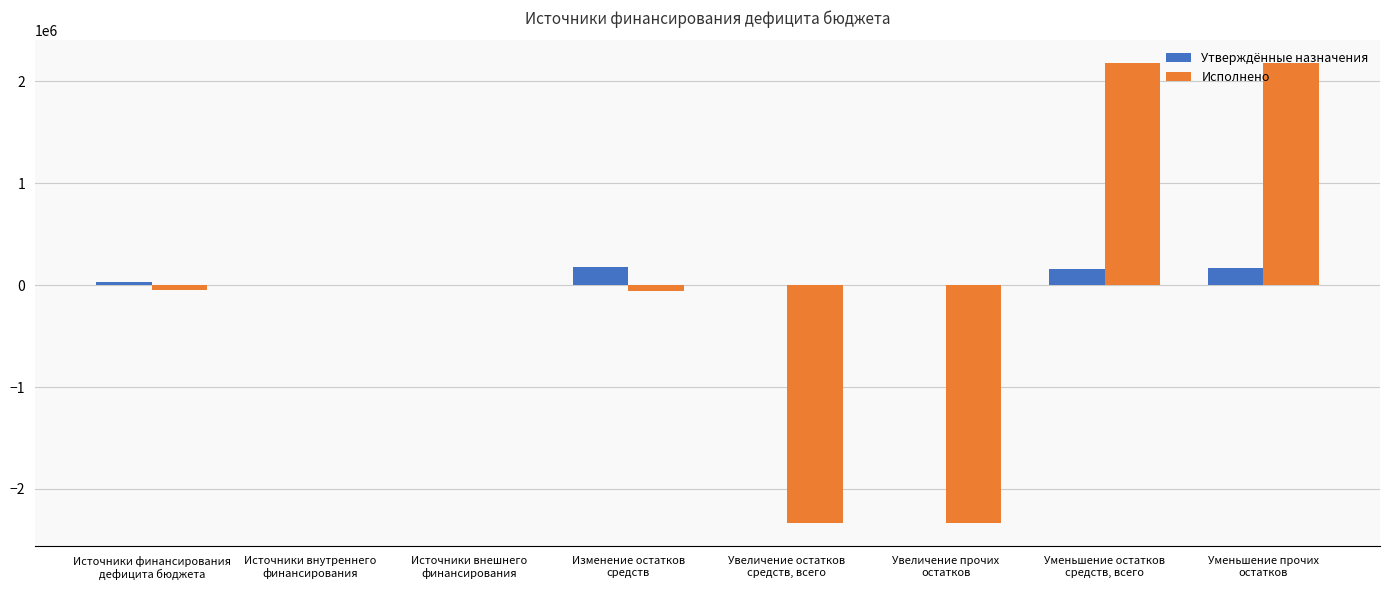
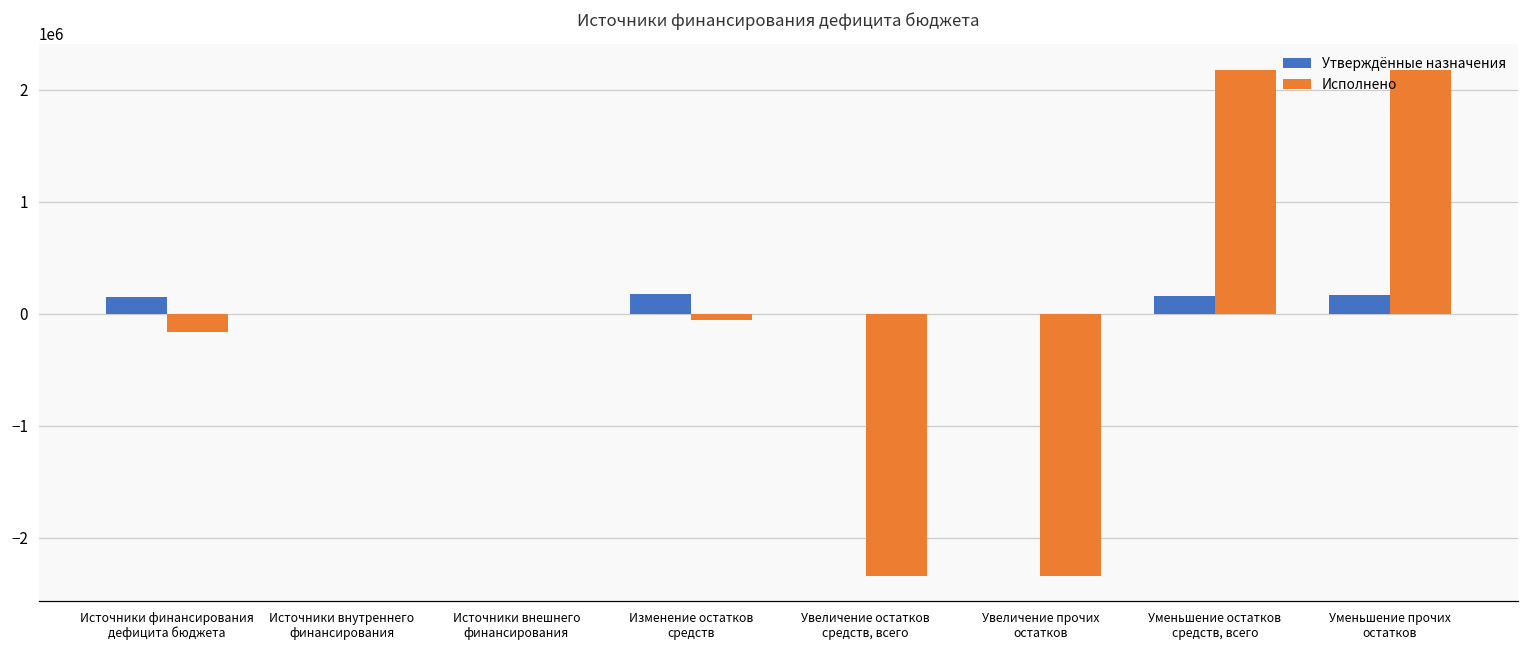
Утверждённые назначения, Источники финансирования дефицита бюджета: 30000 -> 150000
Исполнено, Источники финансирования дефицита бюджета: -50000 -> -160000
